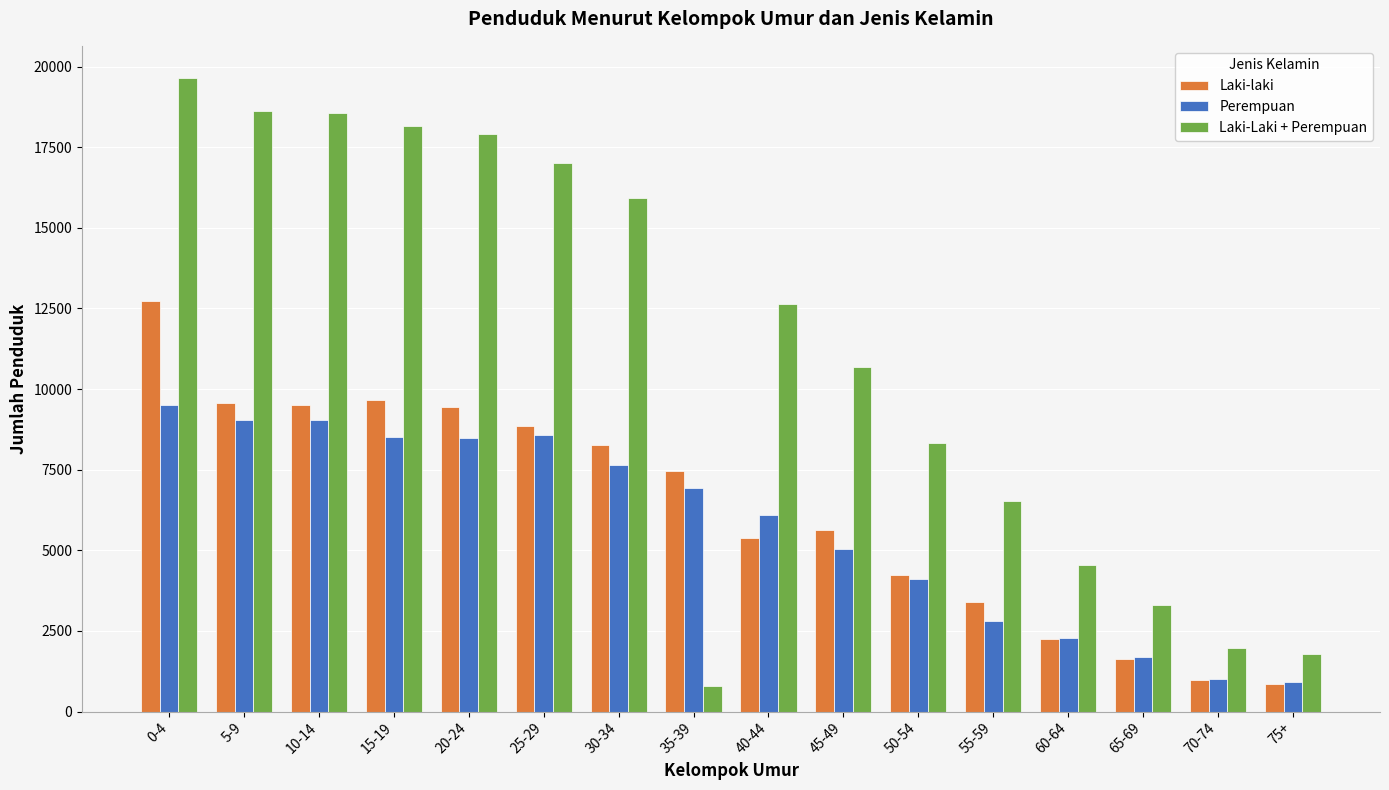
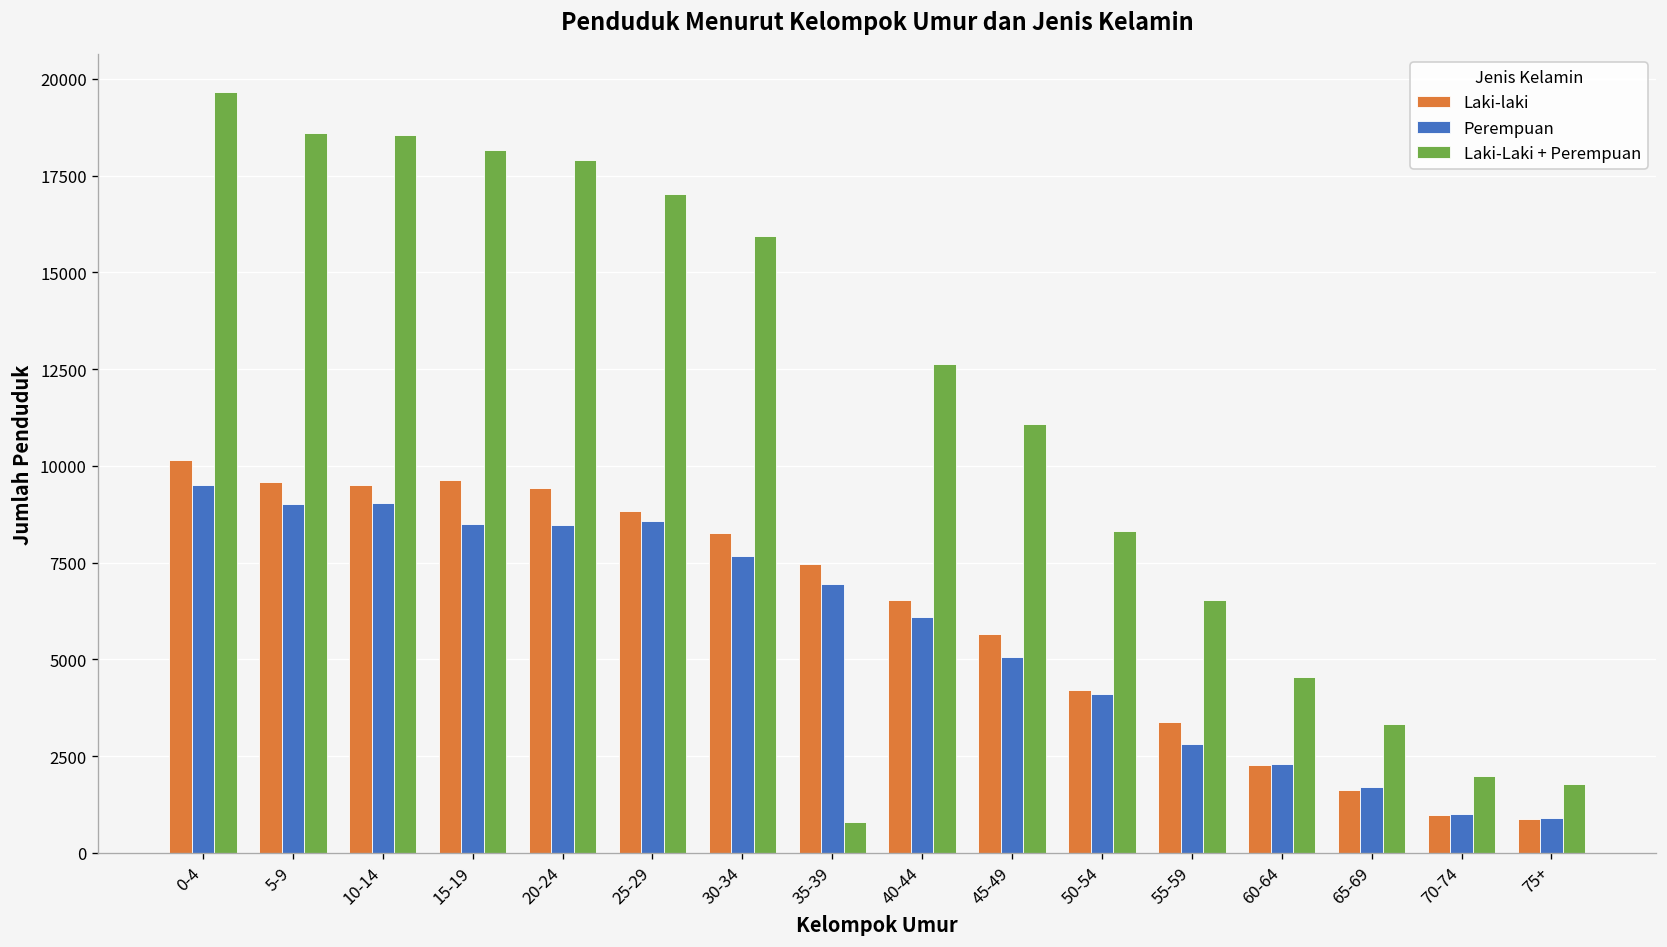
Laki-laki, 0-4: 12700 -> 10200
Laki-laki, 40-44: 5400 -> 6500
Laki-Laki + Perempuan, 45-49: 10700 -> 11100
